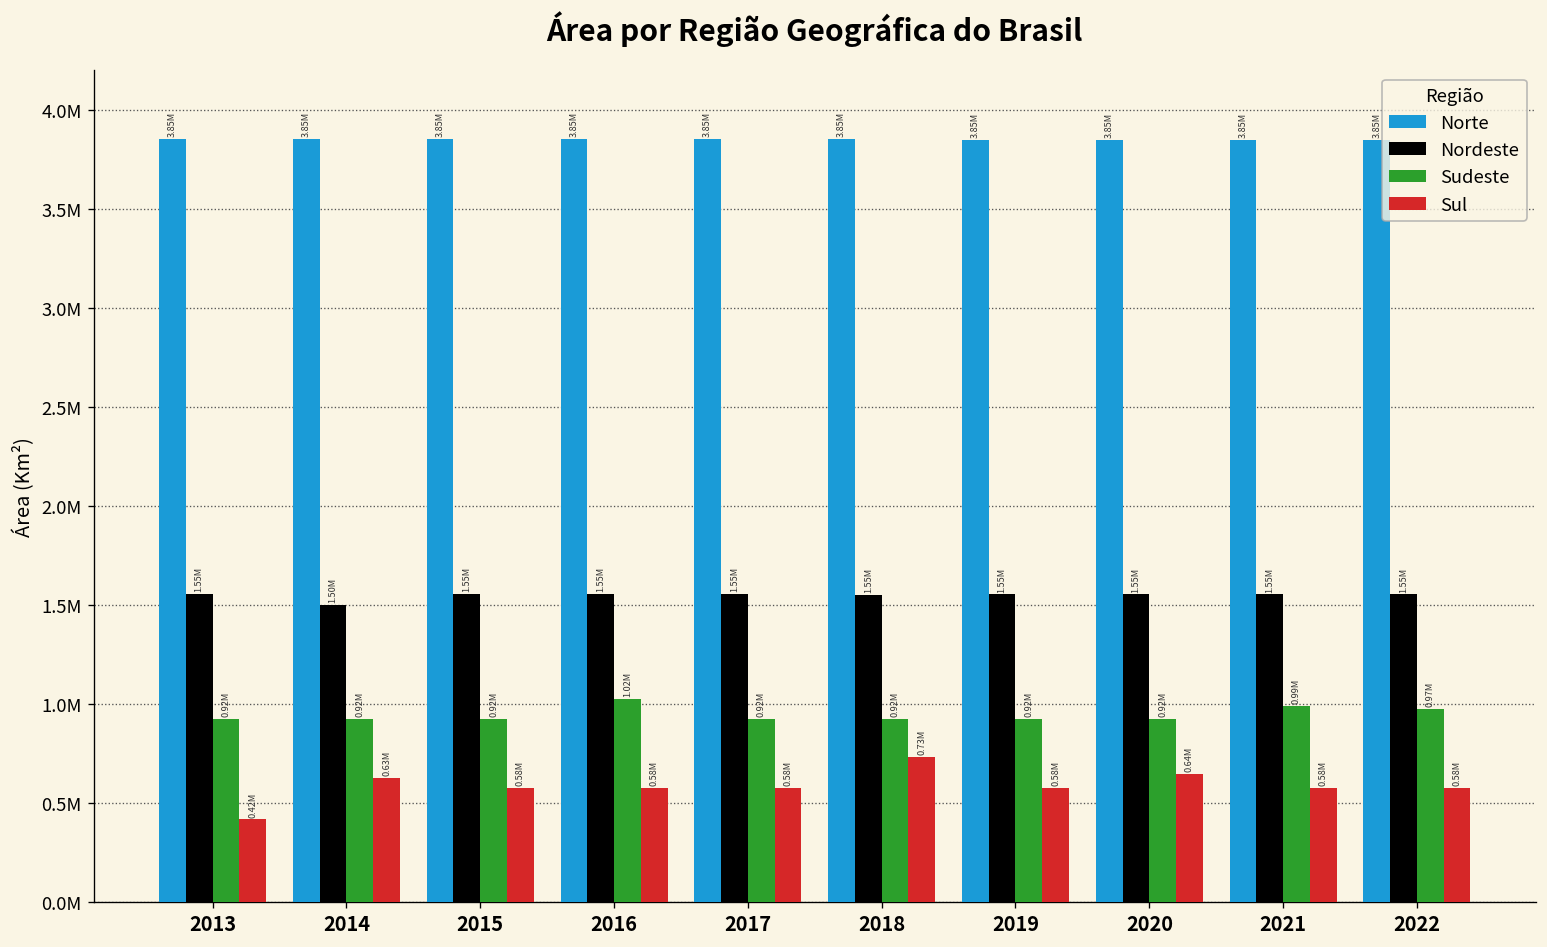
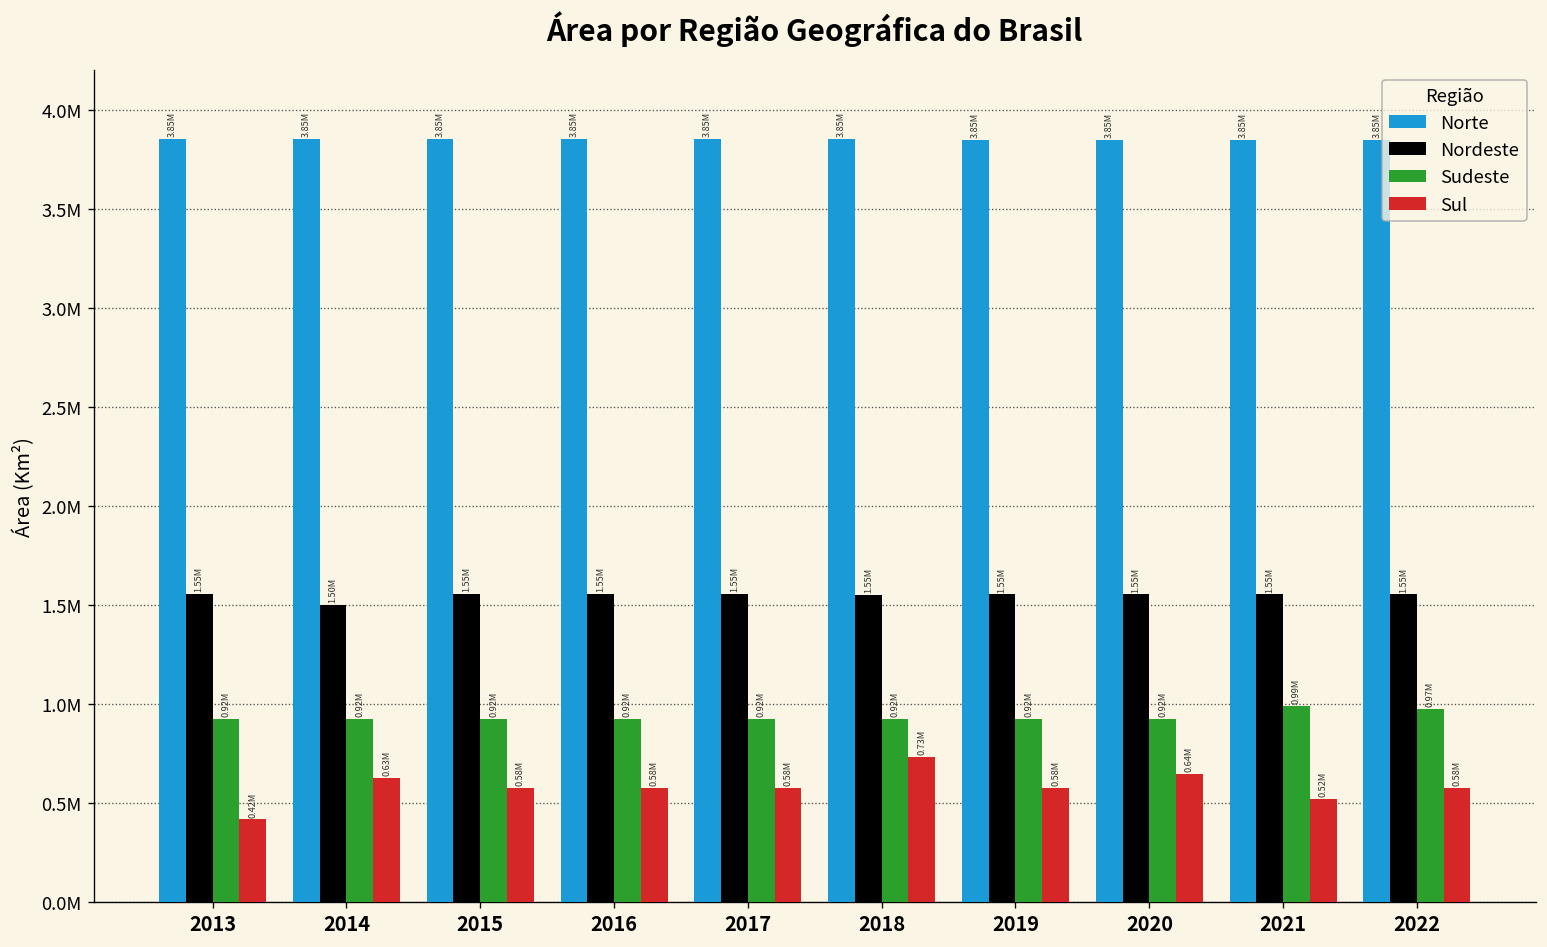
Sudeste, 2016: 1.02M -> 0.92M
Sul, 2021: 0.58M -> 0.52M
